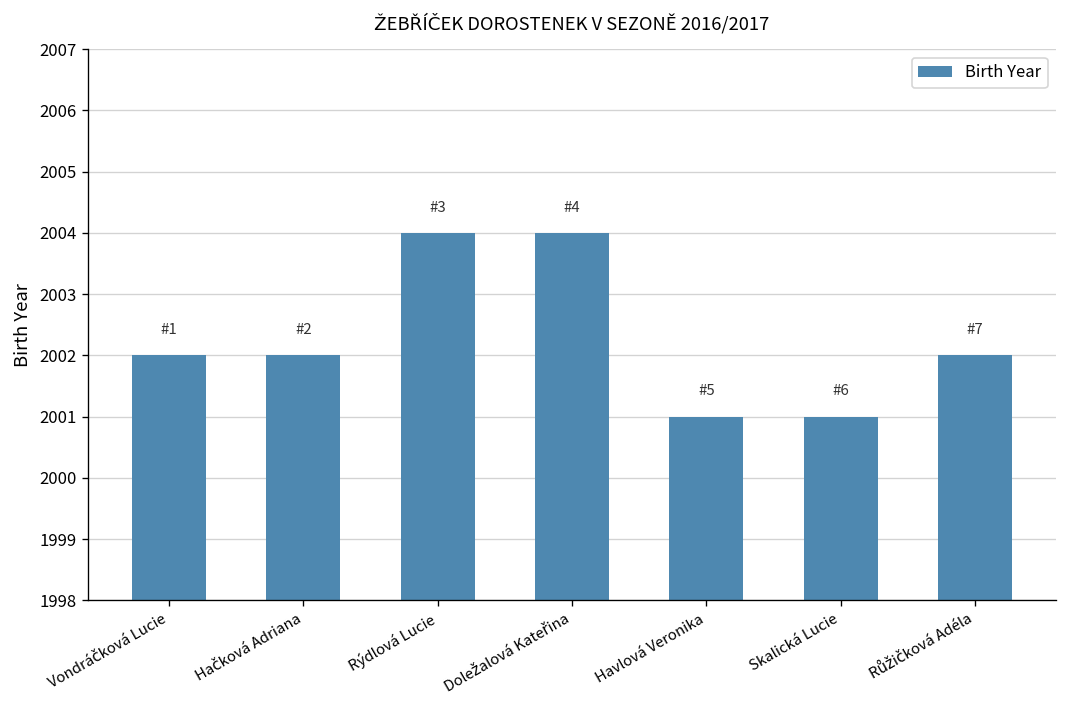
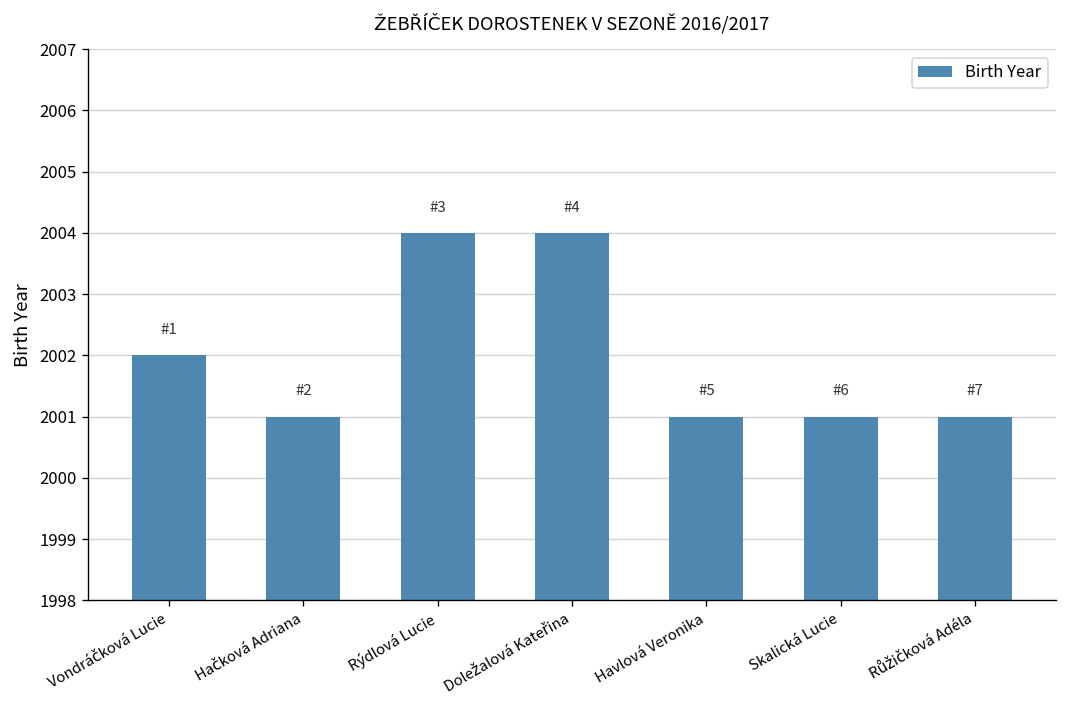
Hačková Adriana: 2002 -> 2001
Růžičková Adéla: 2002 -> 2001
